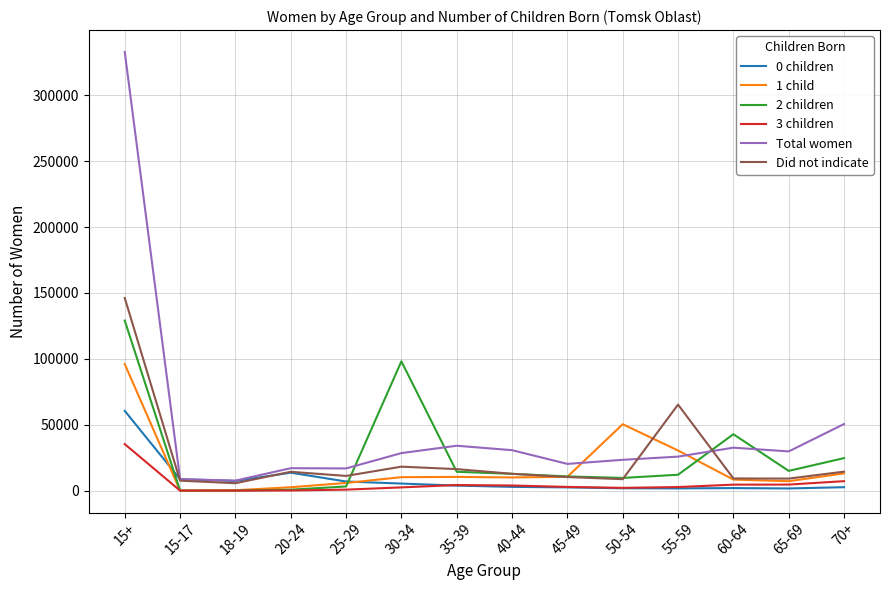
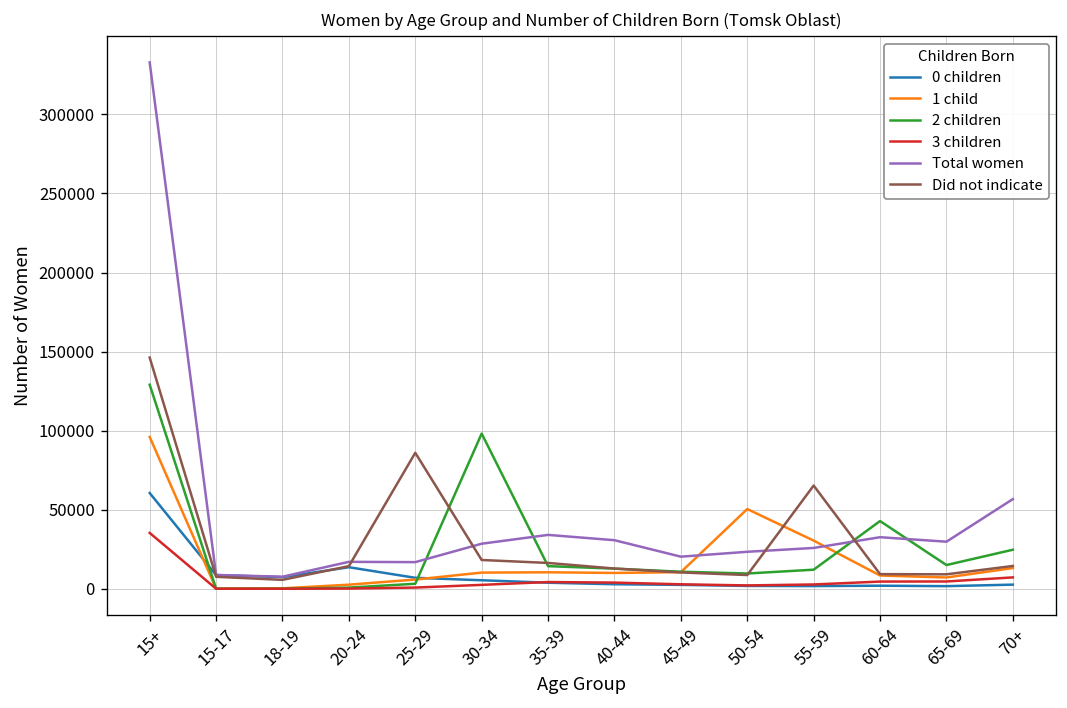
Did not indicate, 25-29: 11000 -> 86000
Total women, 70+: 51000 -> 57000
